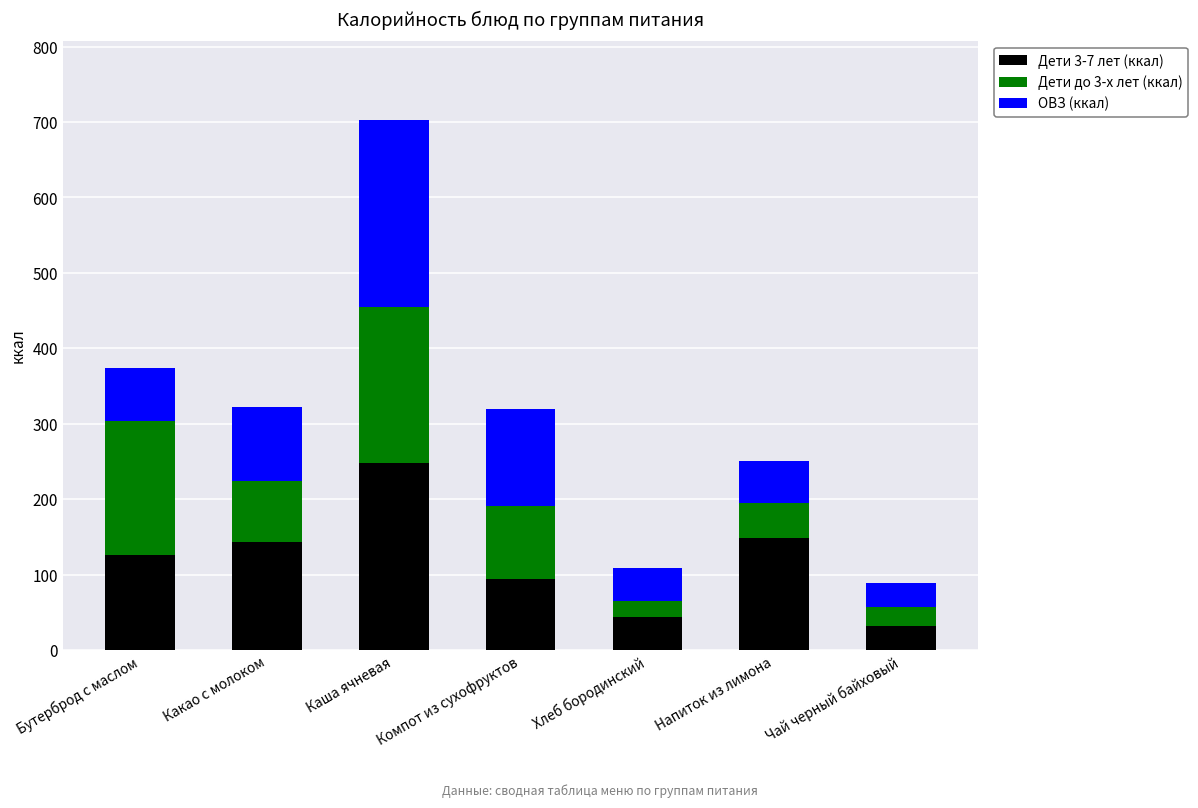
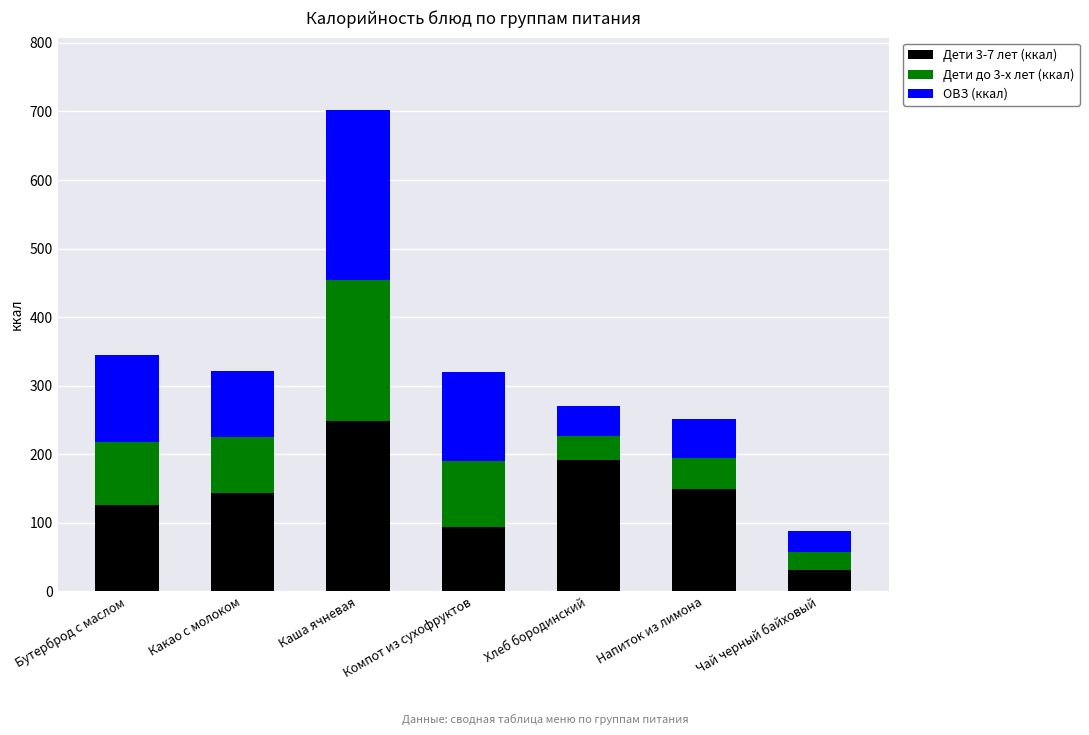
Дети до 3-х лет (ккал), Бутерброд с маслом: 180 -> 90
ОВЗ (ккал), Бутерброд с маслом: 70 -> 130
Дети 3-7 лет (ккал), Хлеб бородинский: 40 -> 190
Дети до 3-х лет (ккал), Хлеб бородинский: 20 -> 40
